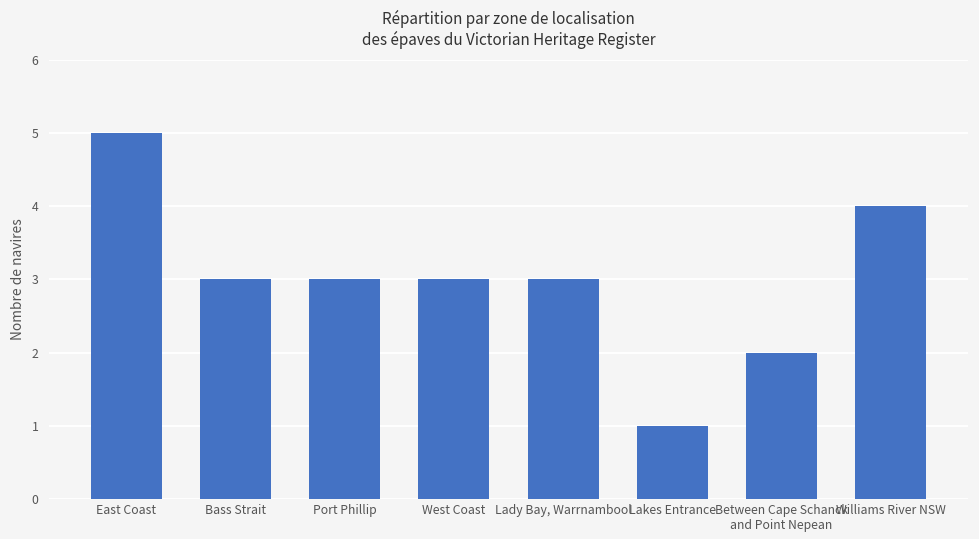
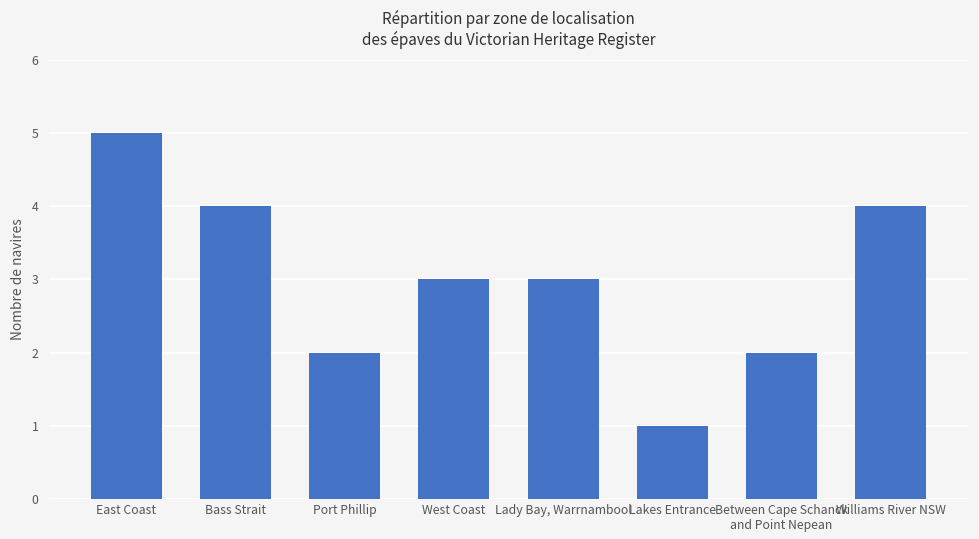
Bass Strait: 3 -> 4
Port Phillip: 3 -> 2
